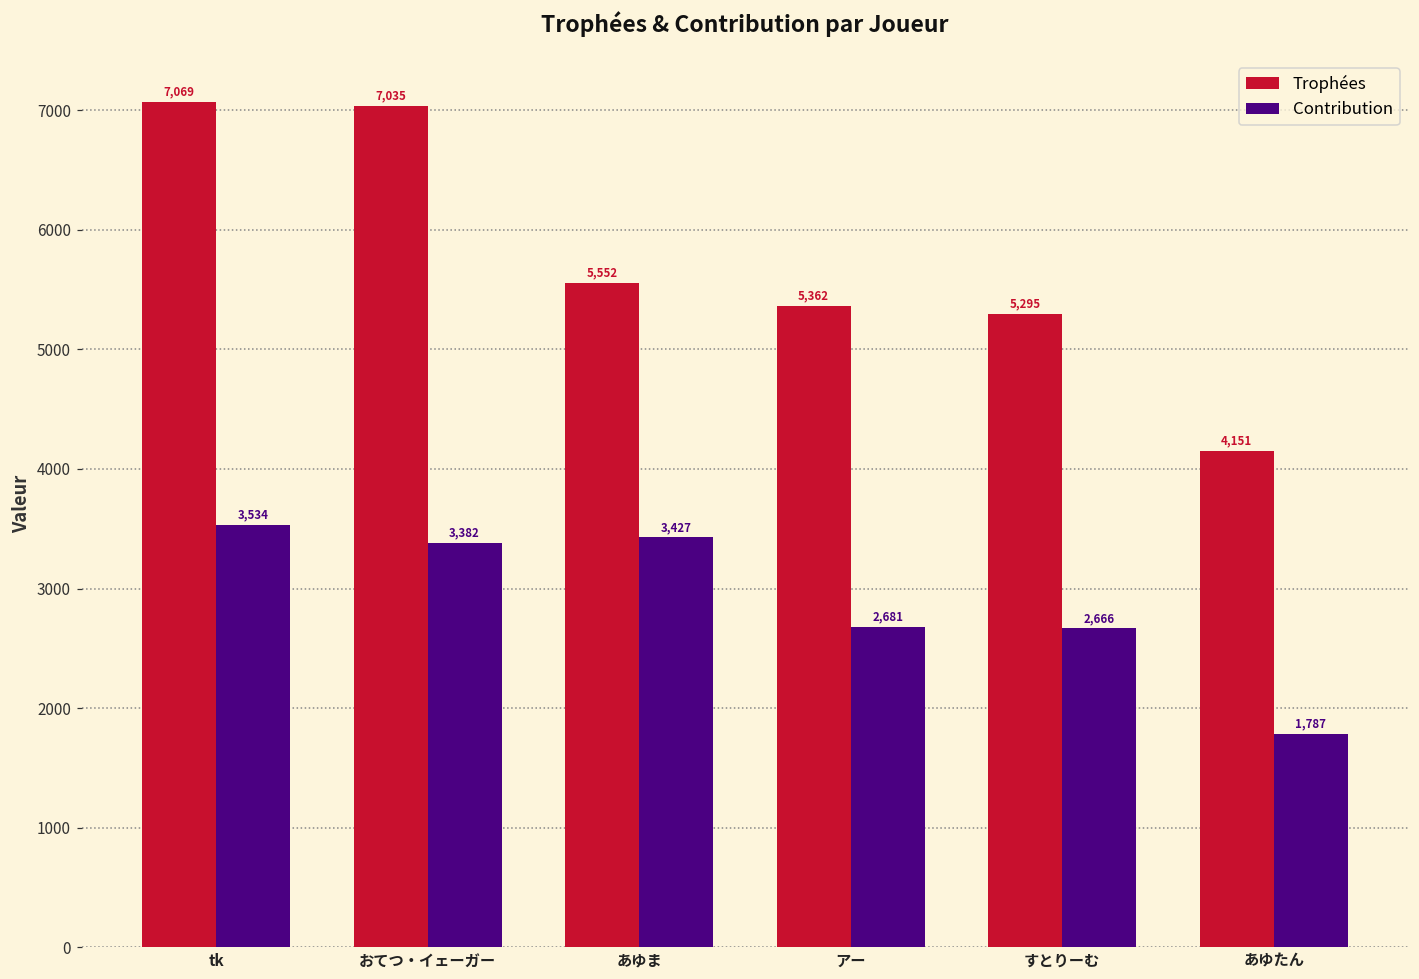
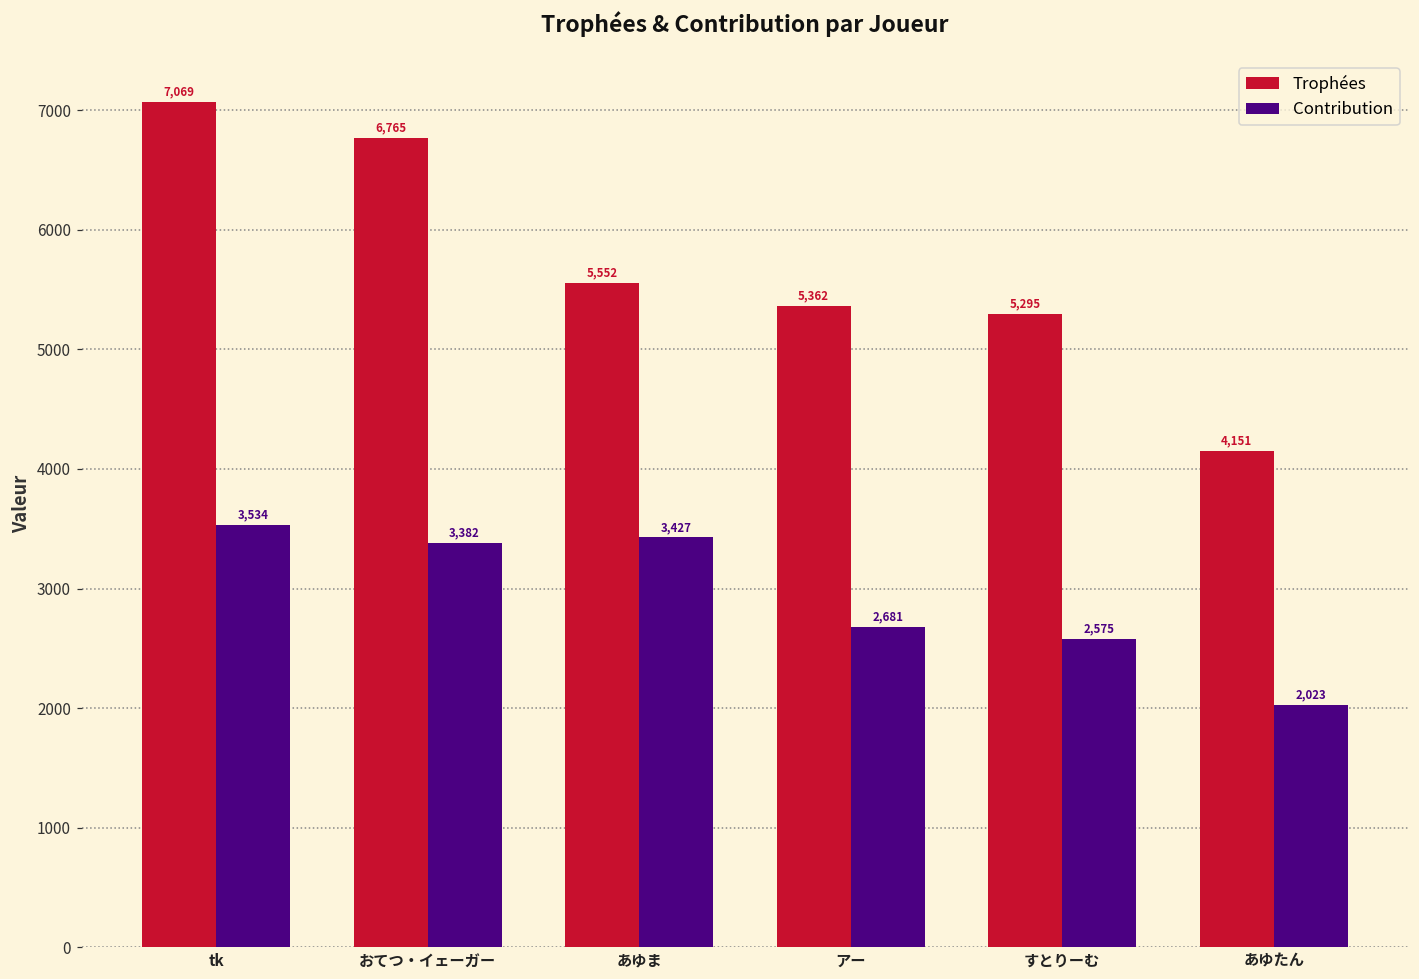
Trophées, おてつ・イェーガー: 7,035 -> 6,765
Contribution, すとりーむ: 2,666 -> 2,575
Contribution, あゆたん: 1,787 -> 2,023
